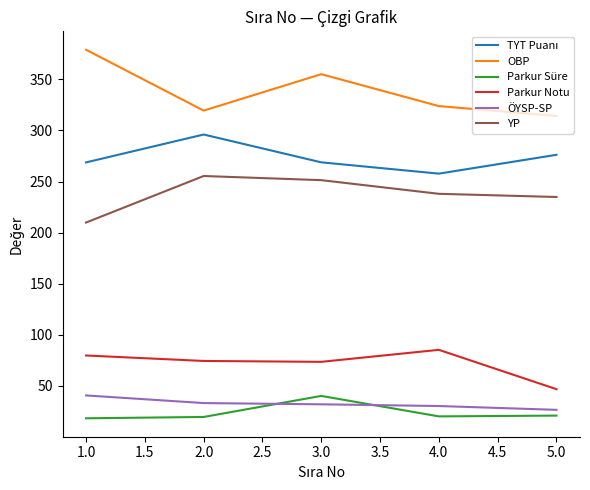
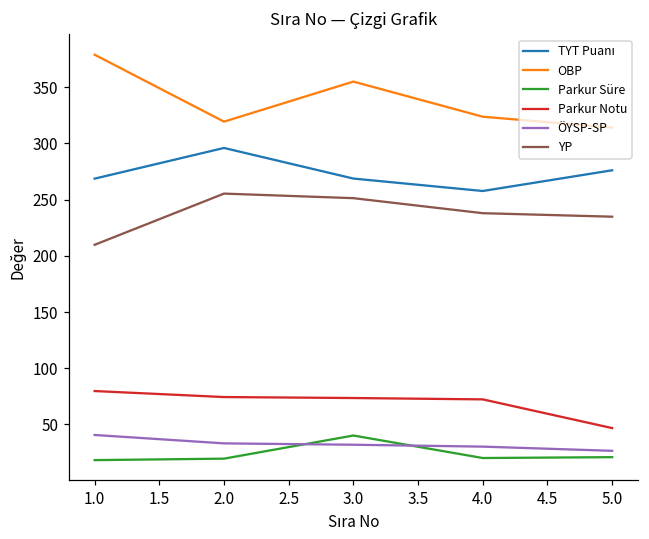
Parkur Notu, 4.0: 85 -> 72
